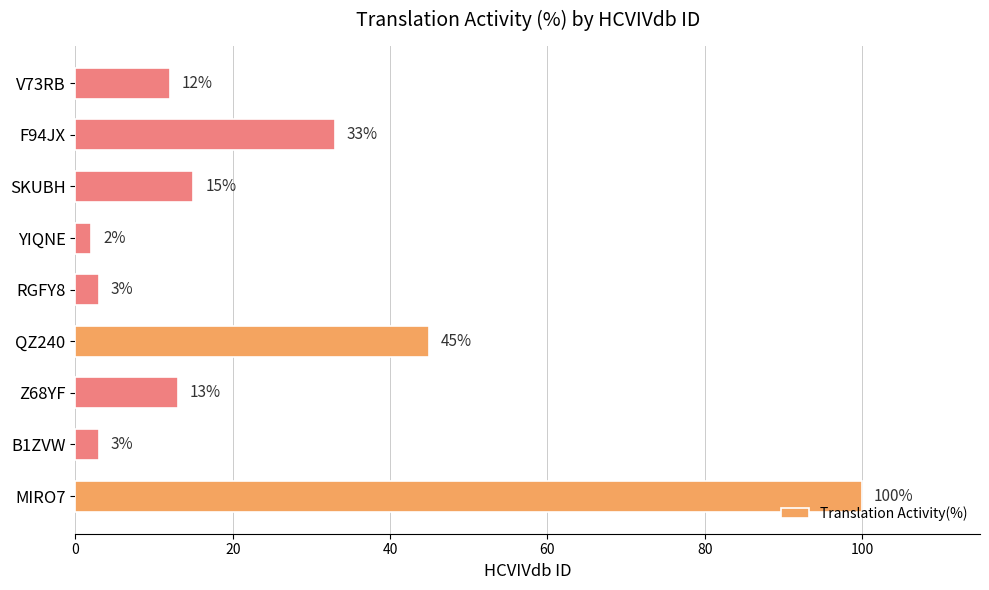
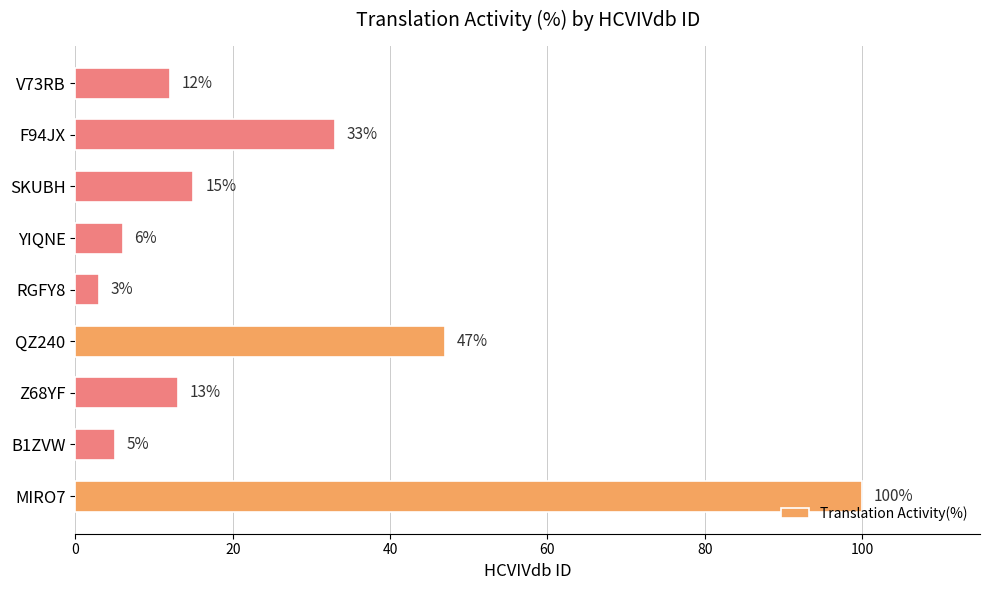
YIQNE: 2% -> 6%
QZ240: 45% -> 47%
B1ZVW: 3% -> 5%
